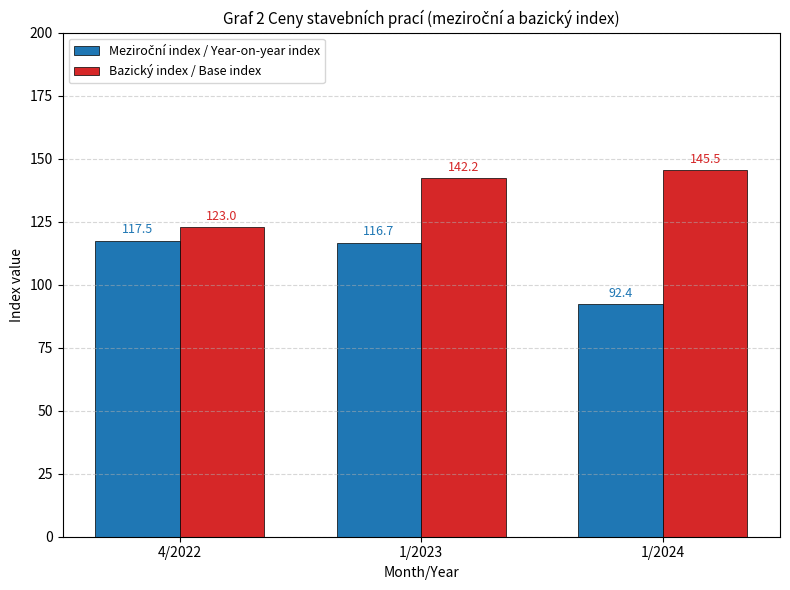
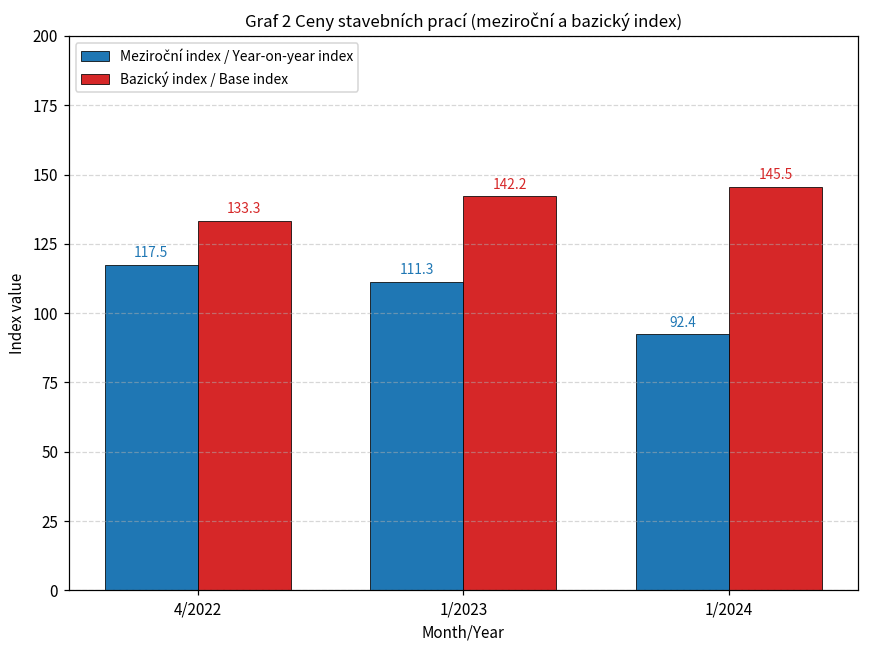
Bazický index / Base index, 4/2022: 123.0 -> 133.3
Meziroční index / Year-on-year index, 1/2023: 116.7 -> 111.3
